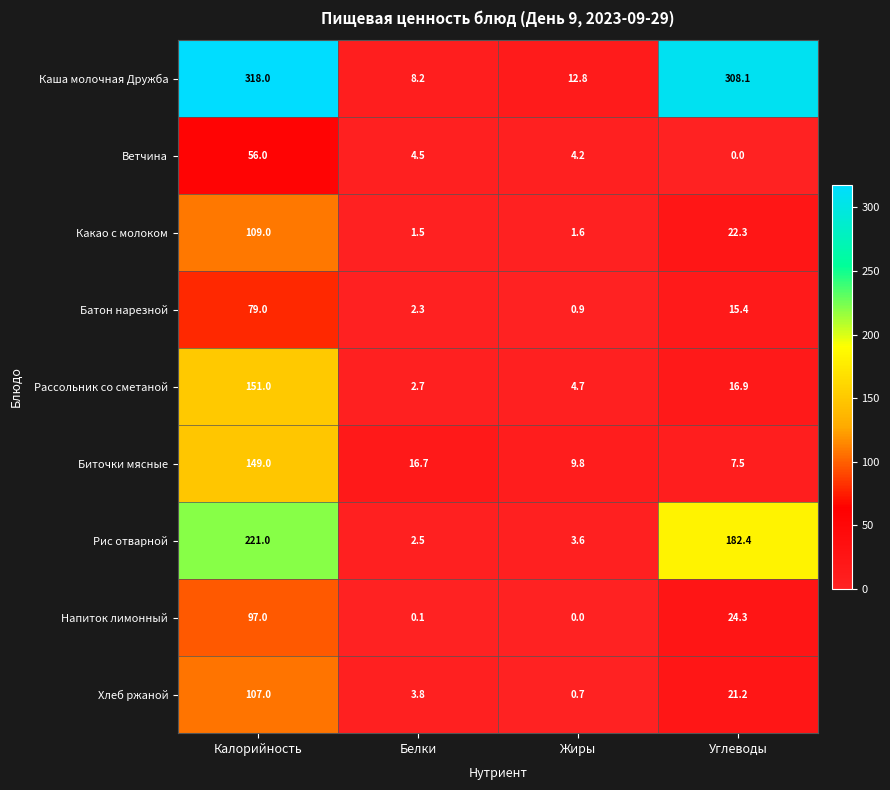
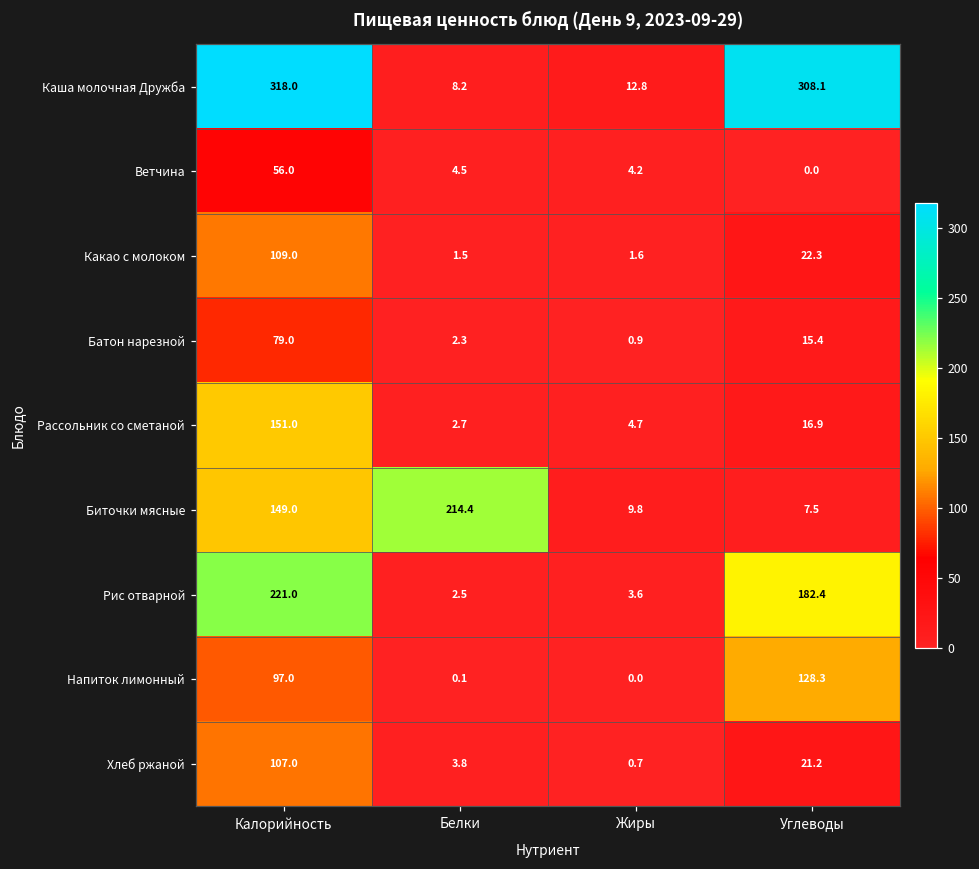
Биточки мясные, Белки: 16.7 -> 214.4
Напиток лимонный, Углеводы: 24.3 -> 128.3
